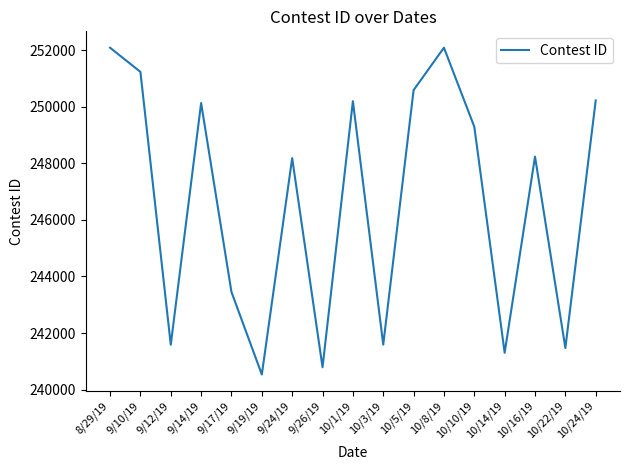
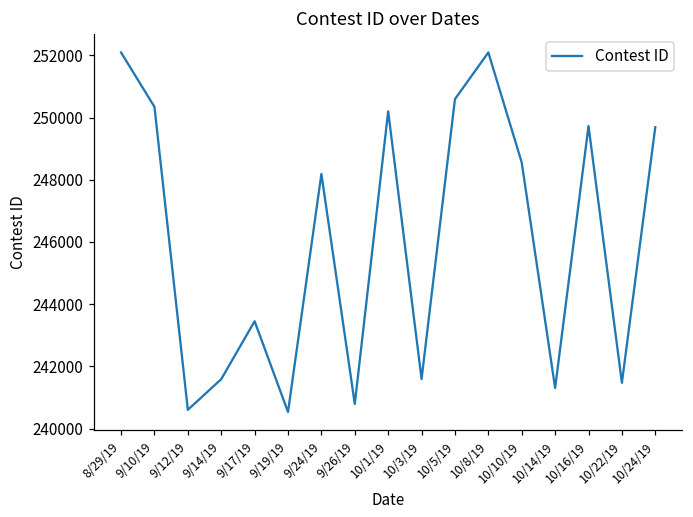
9/10/19: 251200 -> 250300
9/12/19: 241600 -> 240600
9/14/19: 250100 -> 241600
10/10/19: 249300 -> 248600
10/16/19: 248200 -> 249700
10/24/19: 250200 -> 249700
